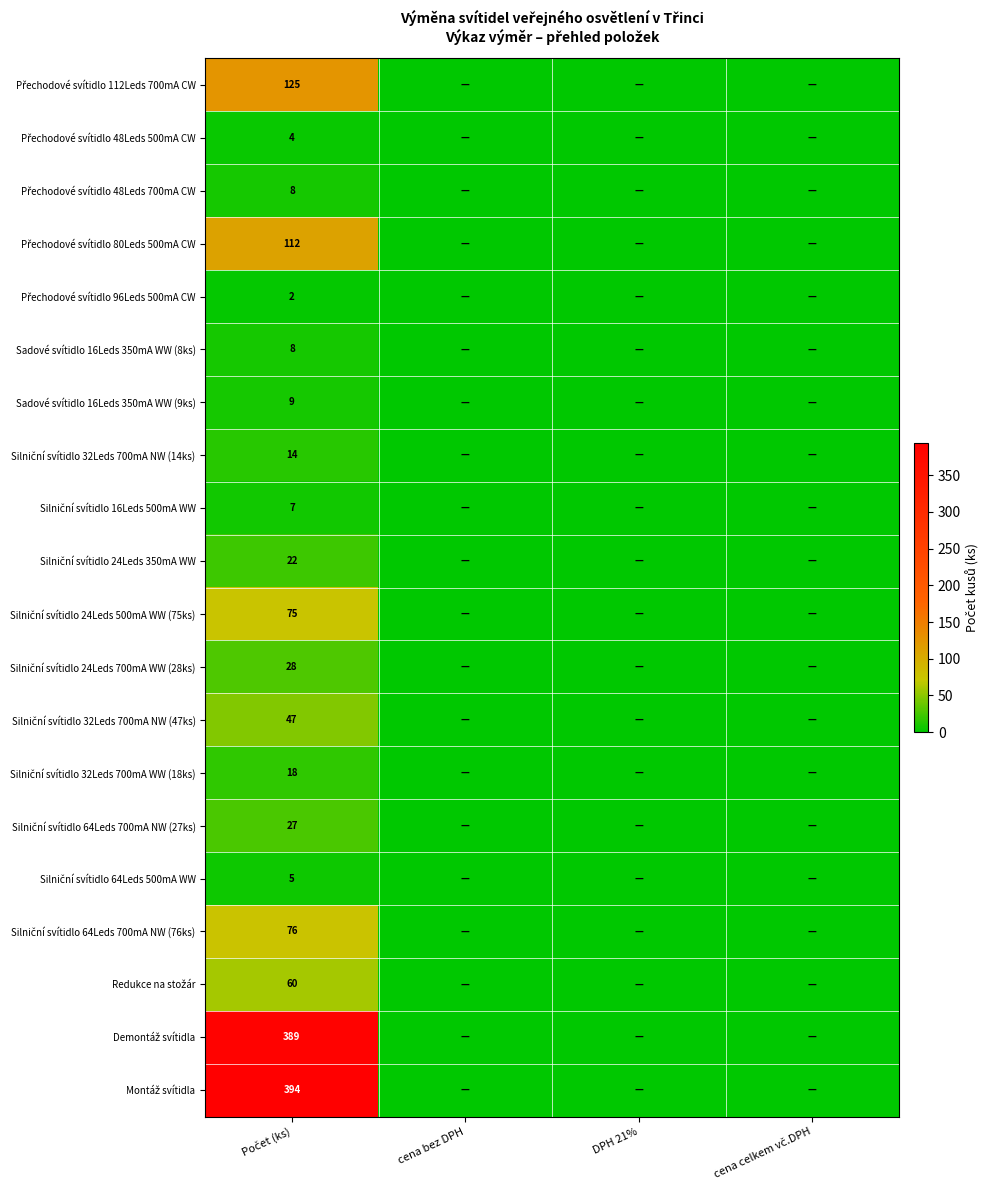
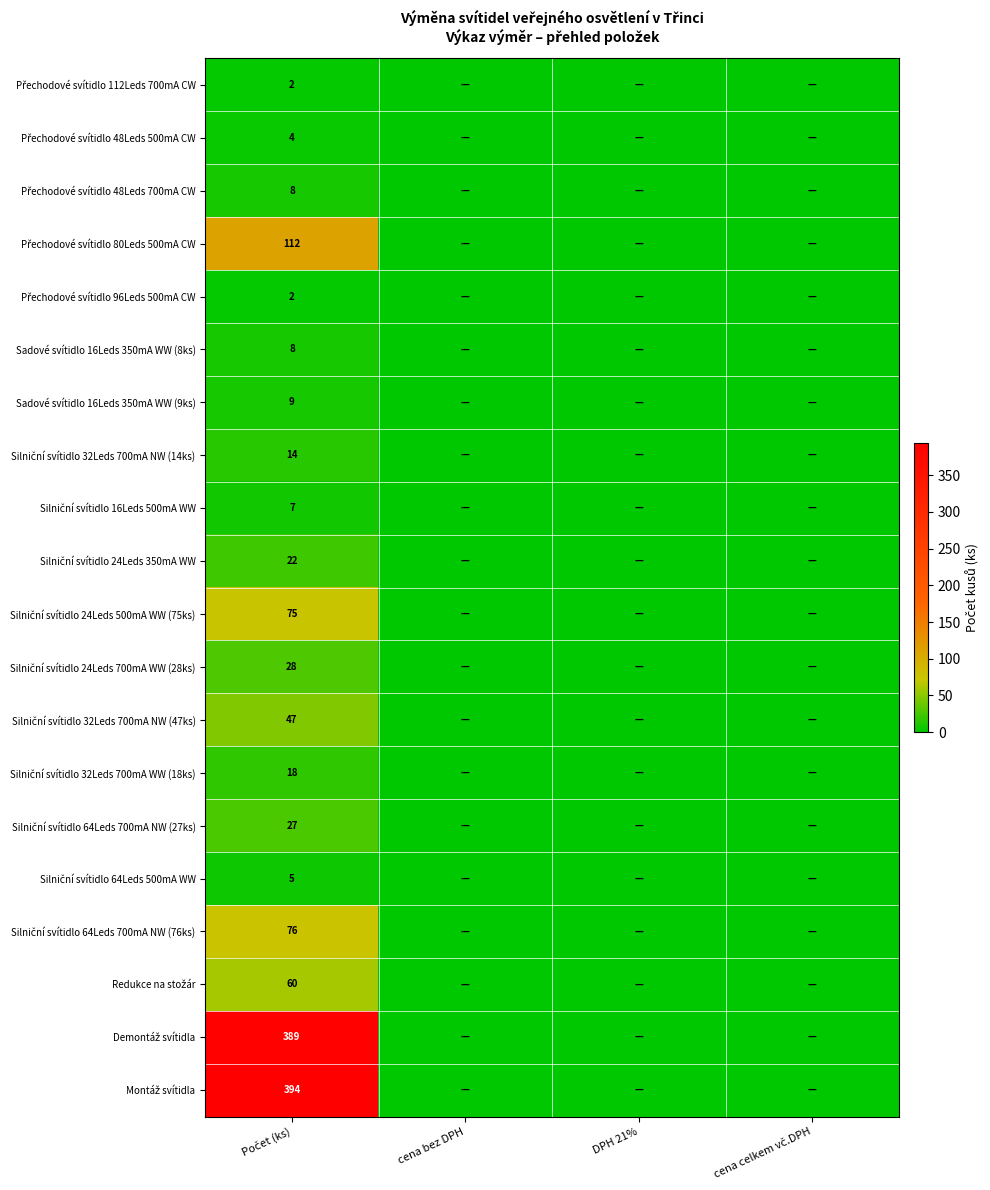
Přechodové svítidlo 112Leds 700mA CW, Počet (ks): 125 -> 2
